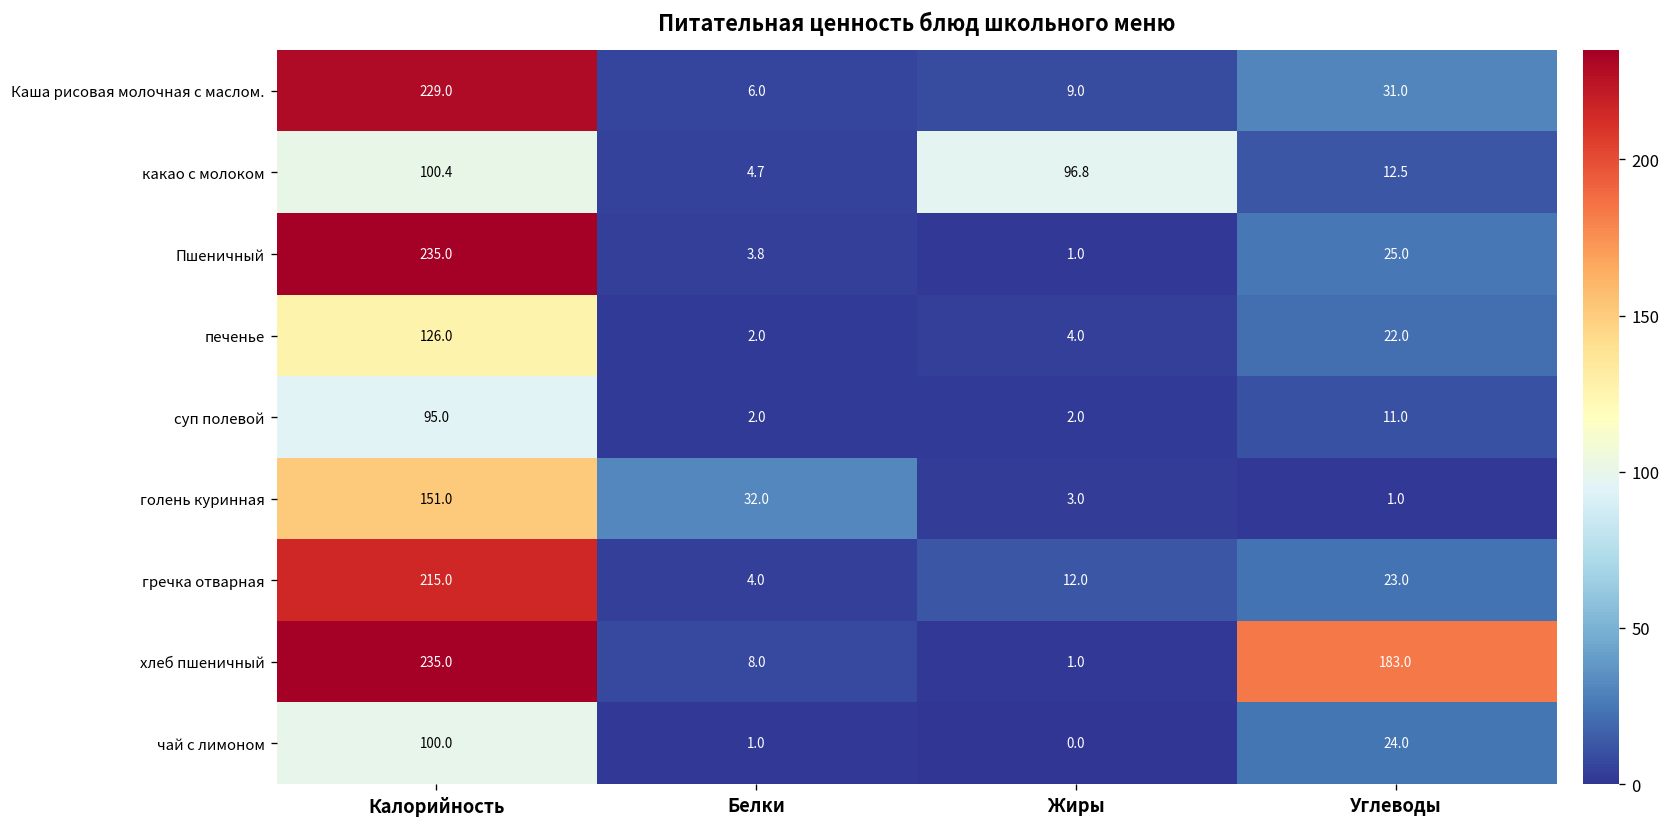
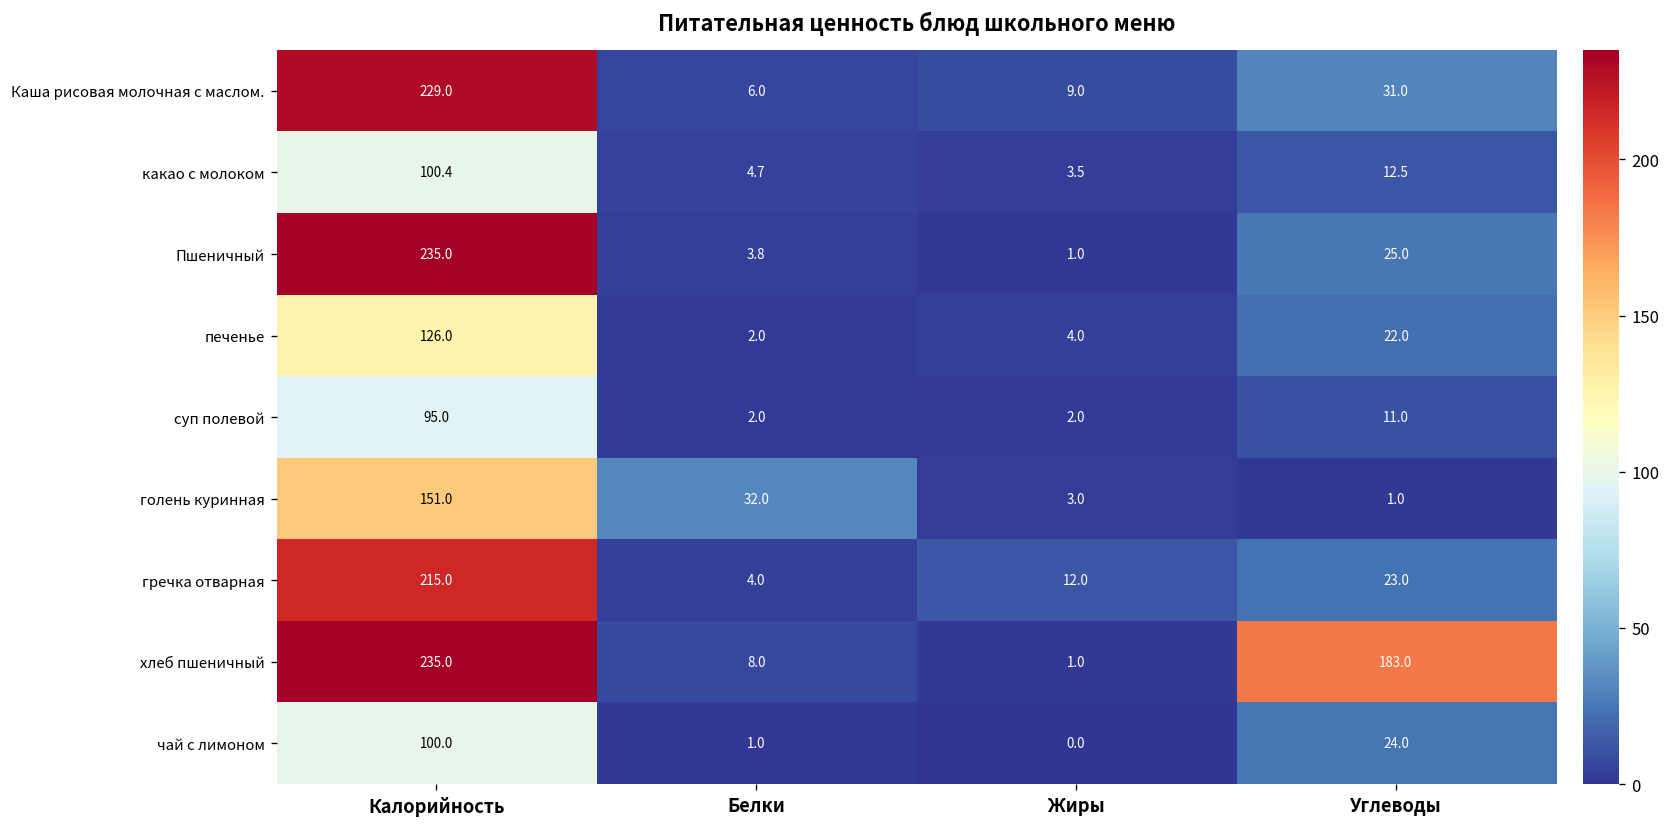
какао с молоком, Жиры: 96.8 -> 3.5
